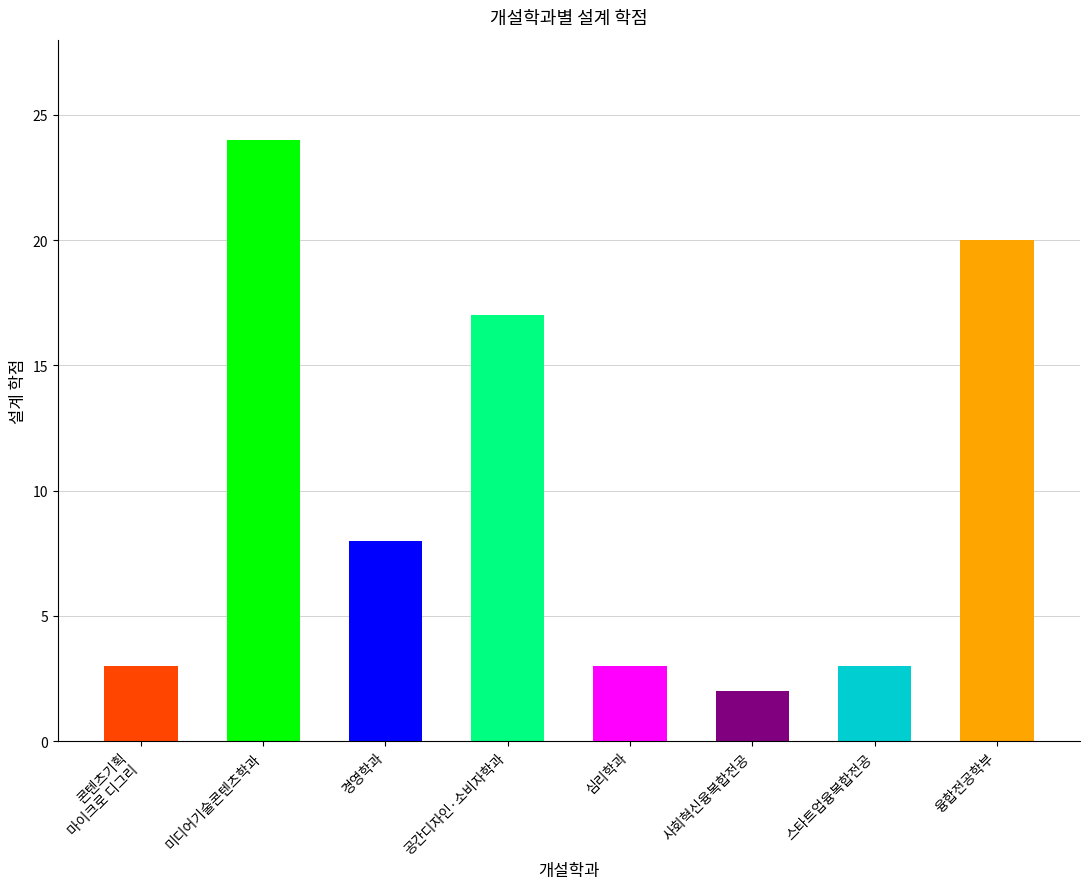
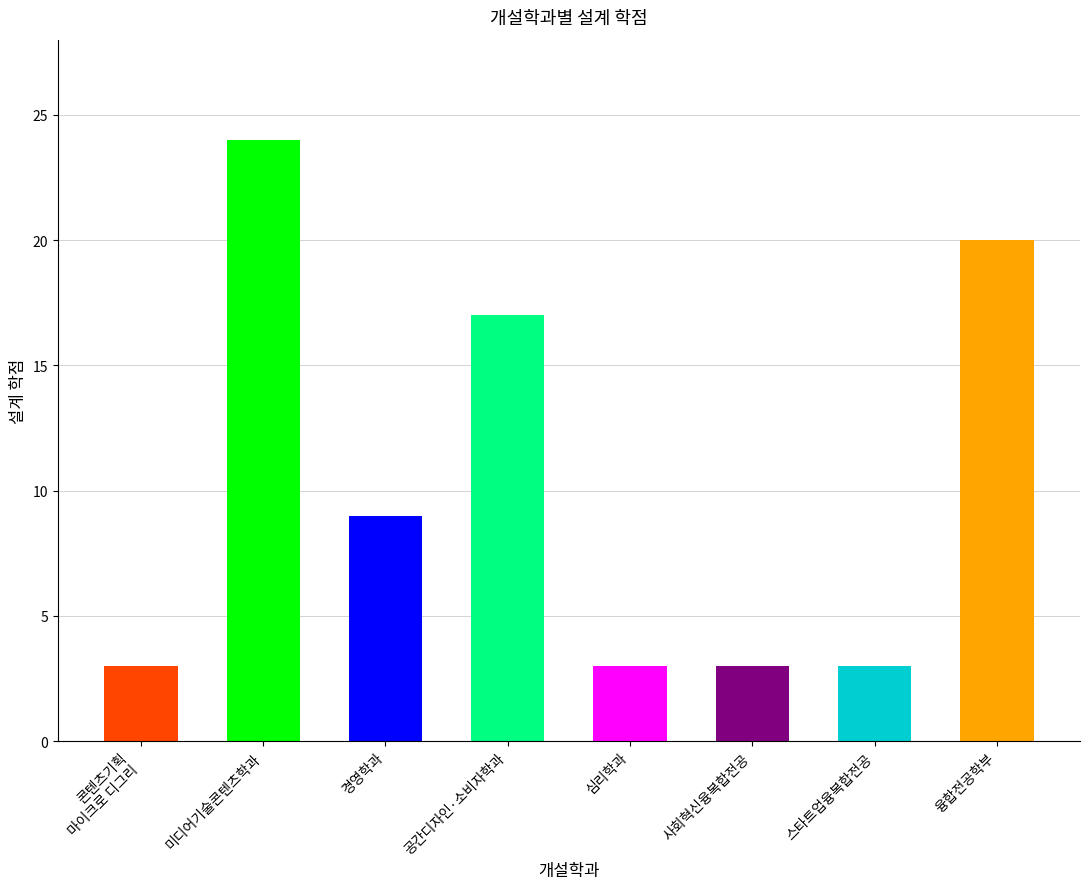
경영학과: 8 -> 9
사회혁신융복합전공: 2 -> 3
